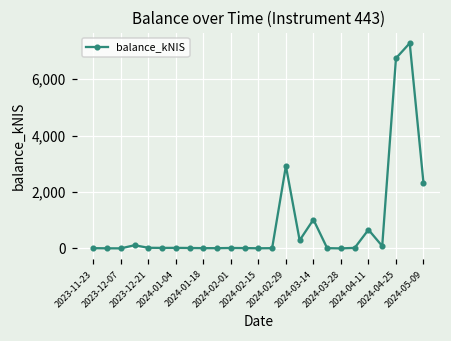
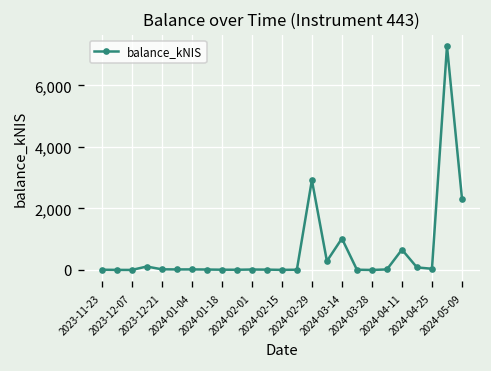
2024-04-25: 6,700 -> 0
